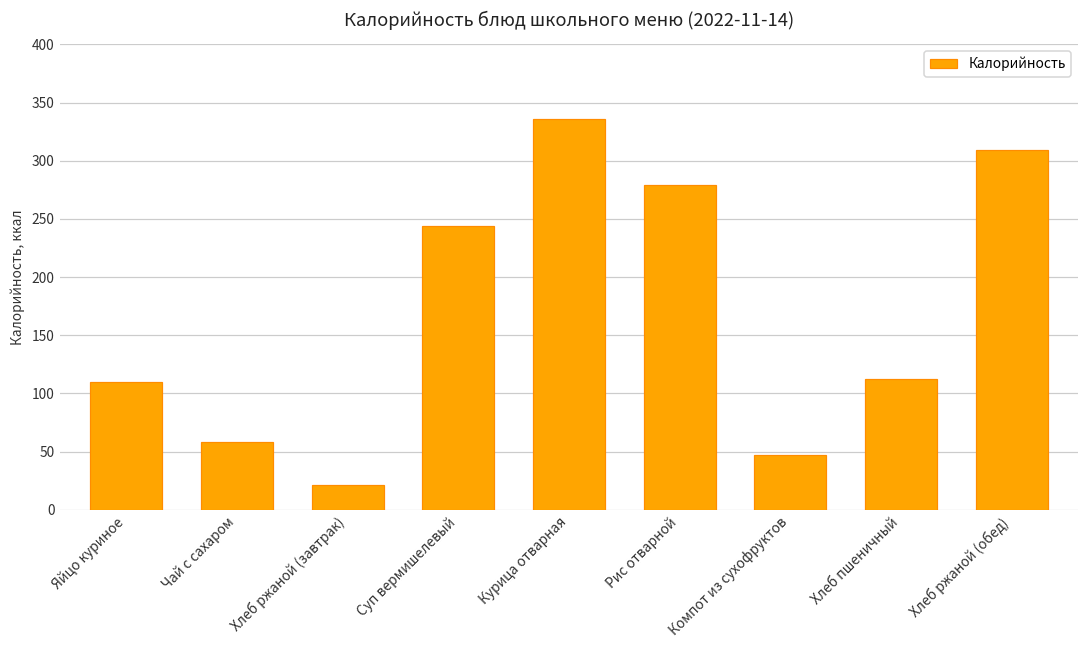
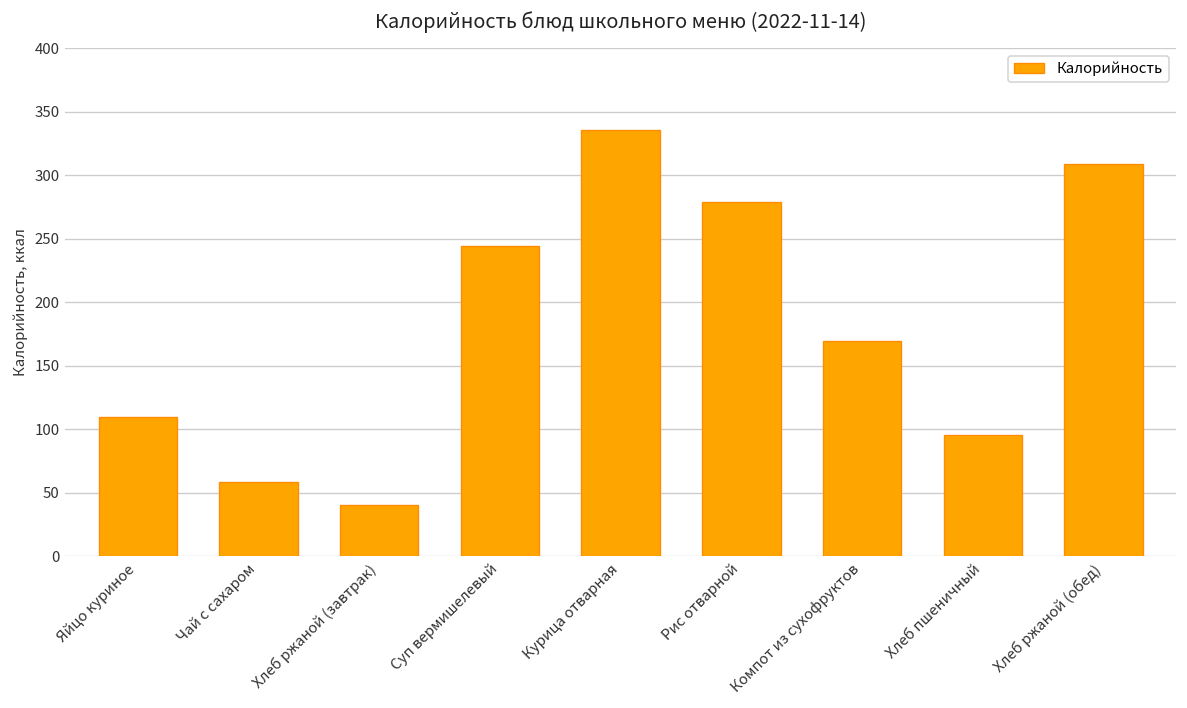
Хлеб ржаной (завтрак): 21 -> 40
Компот из сухофруктов: 47 -> 169
Хлеб пшеничный: 112 -> 96
